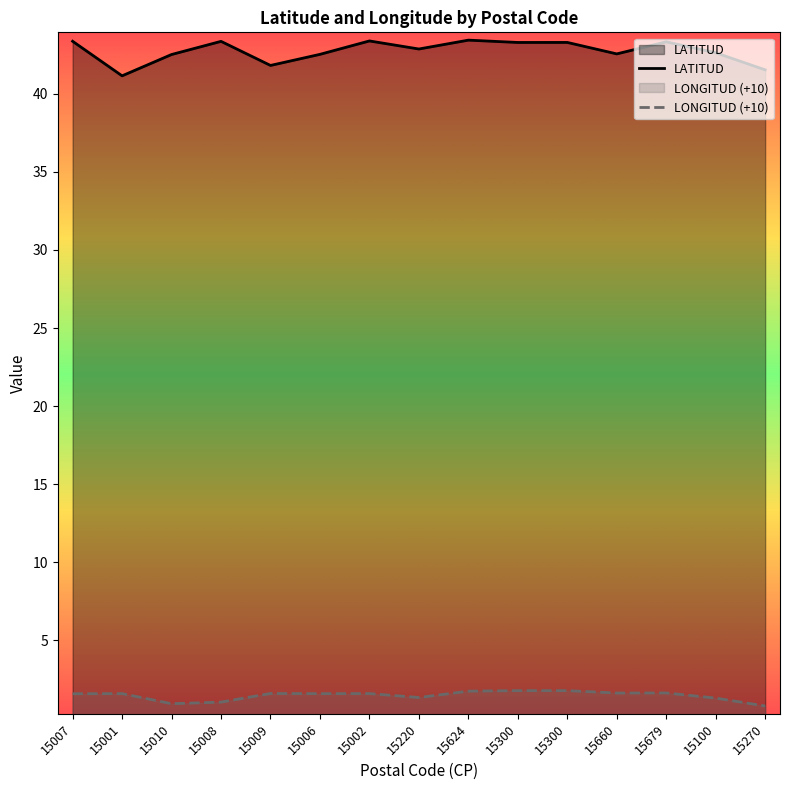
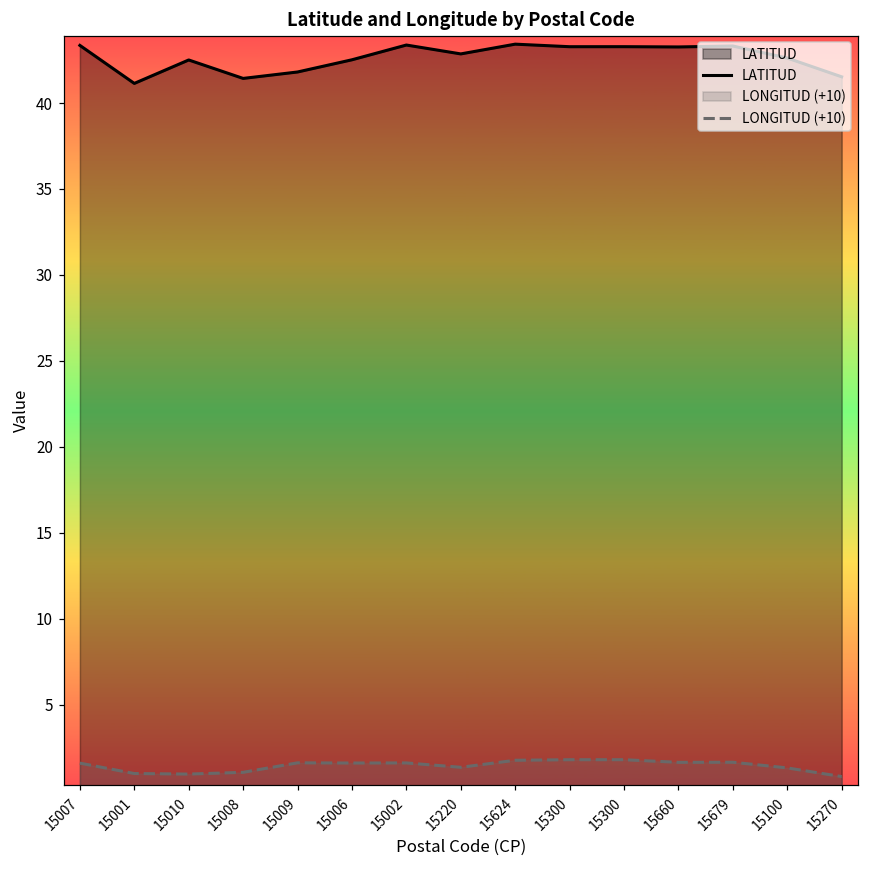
LONGITUD (+10), 15001: 1.6 -> 1.0
LATITUD, 15008: 43.3 -> 41.4
LATITUD, 15660: 42.5 -> 43.3
